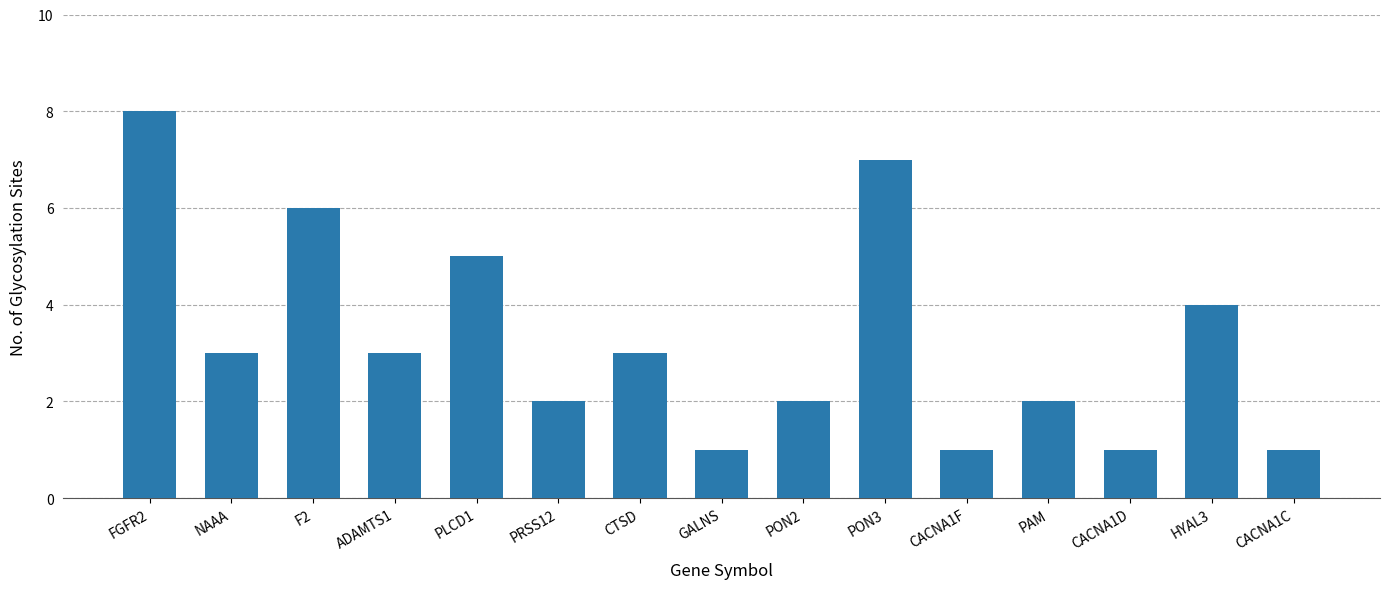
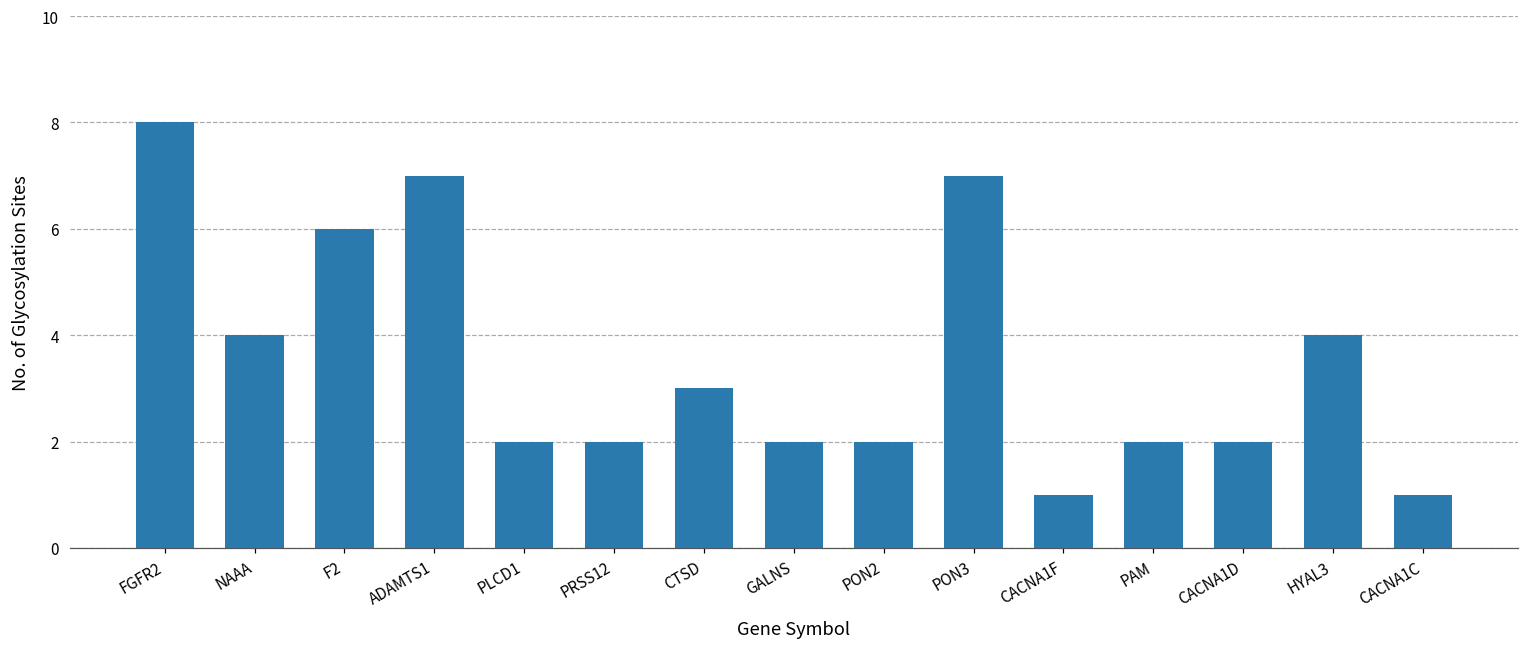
NAAA: 3 -> 4
ADAMTS1: 3 -> 7
PLCD1: 5 -> 2
GALNS: 1 -> 2
CACNA1D: 1 -> 2
